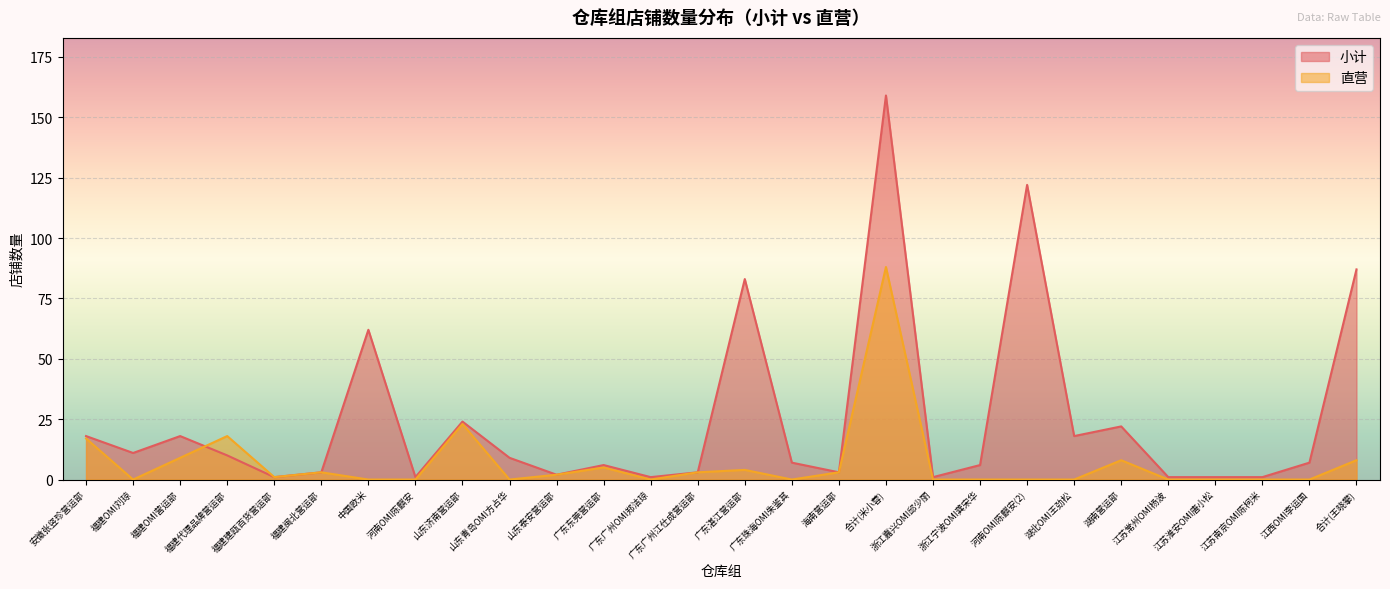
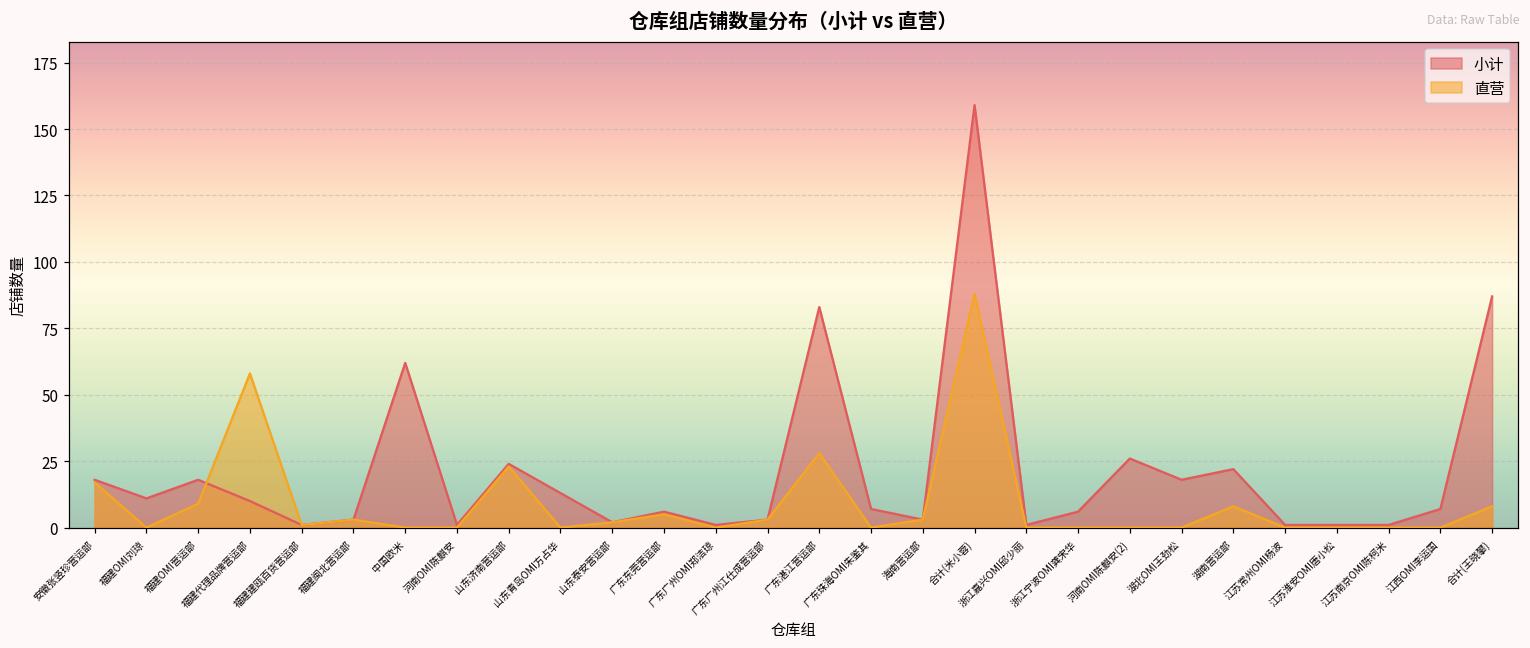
直营, 福建代理品牌营运部: 18 -> 58
小计, 山东青岛OMI方占华: 9 -> 13
直营, 广东湛江营运部: 4 -> 28
小计, 河南OMI陈麒安(2): 122 -> 26
